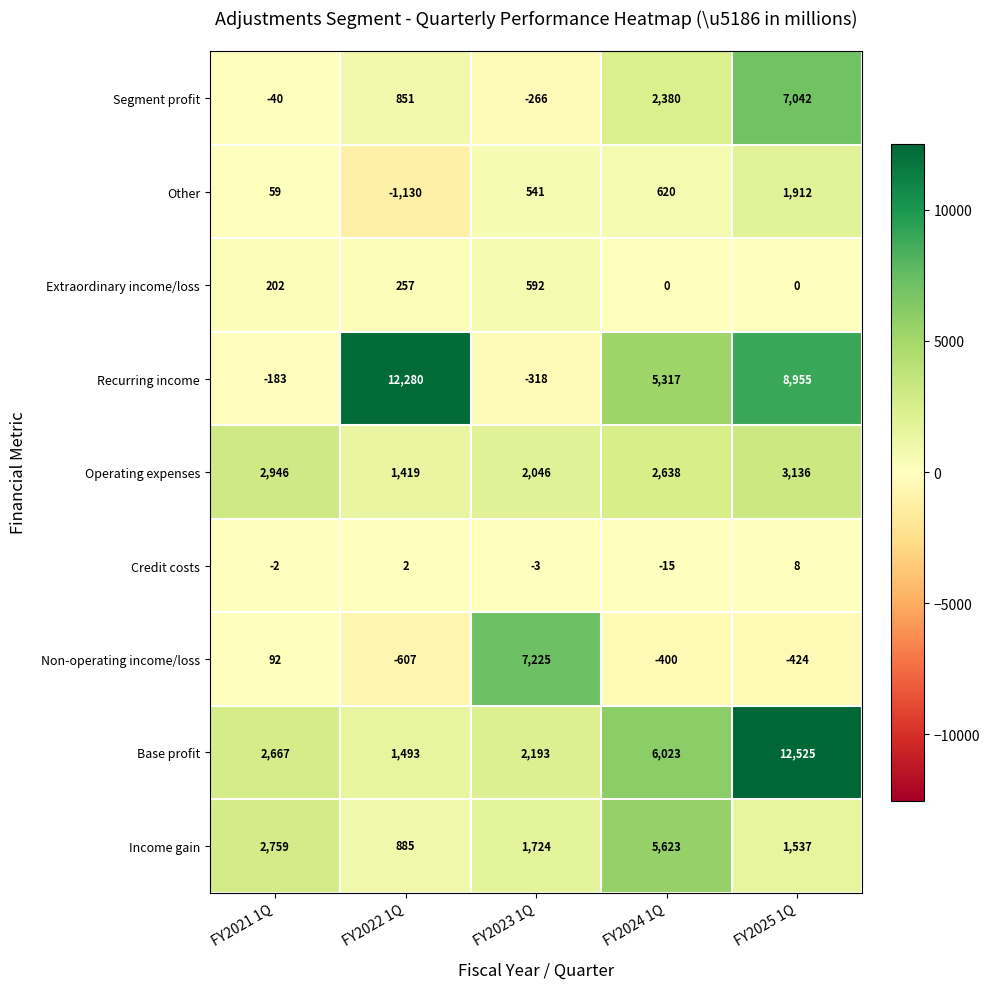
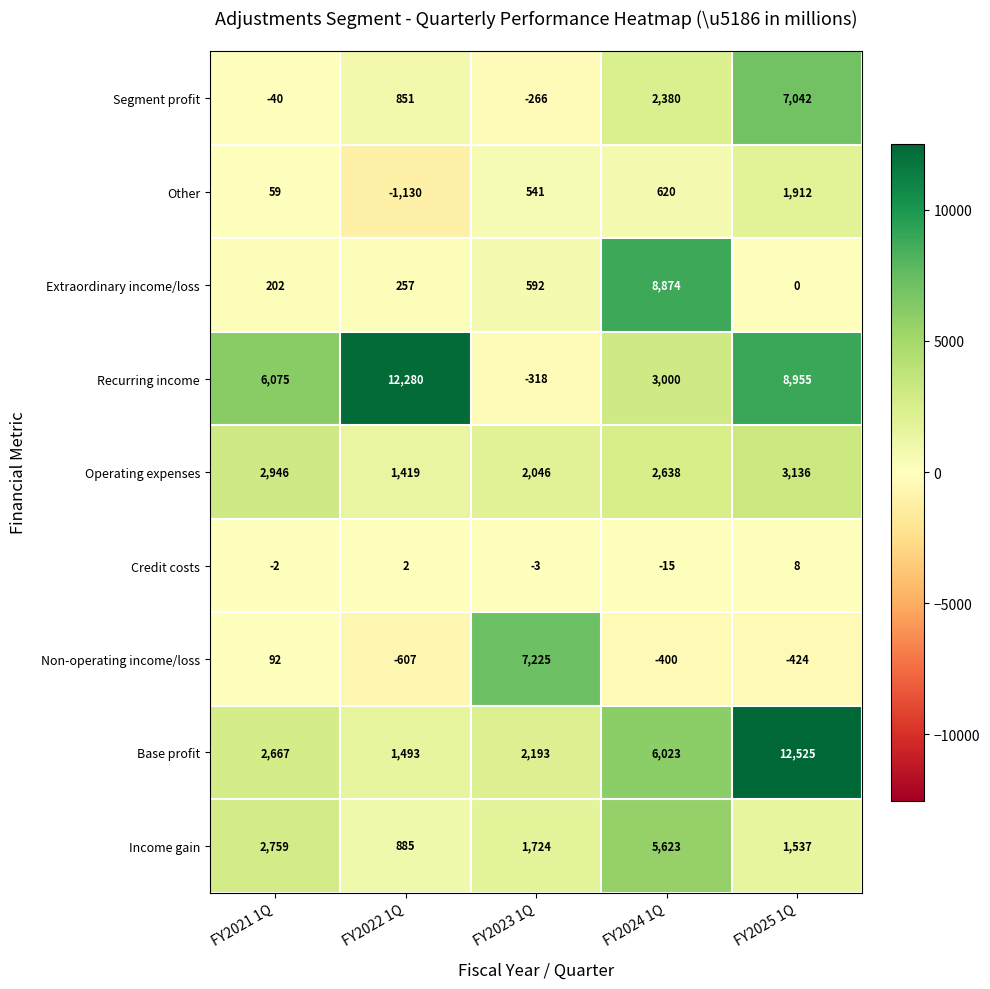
Extraordinary income/loss, FY2024 1Q: 0 -> 8,874
Recurring income, FY2021 1Q: -183 -> 6,075
Recurring income, FY2024 1Q: 5,317 -> 3,000
